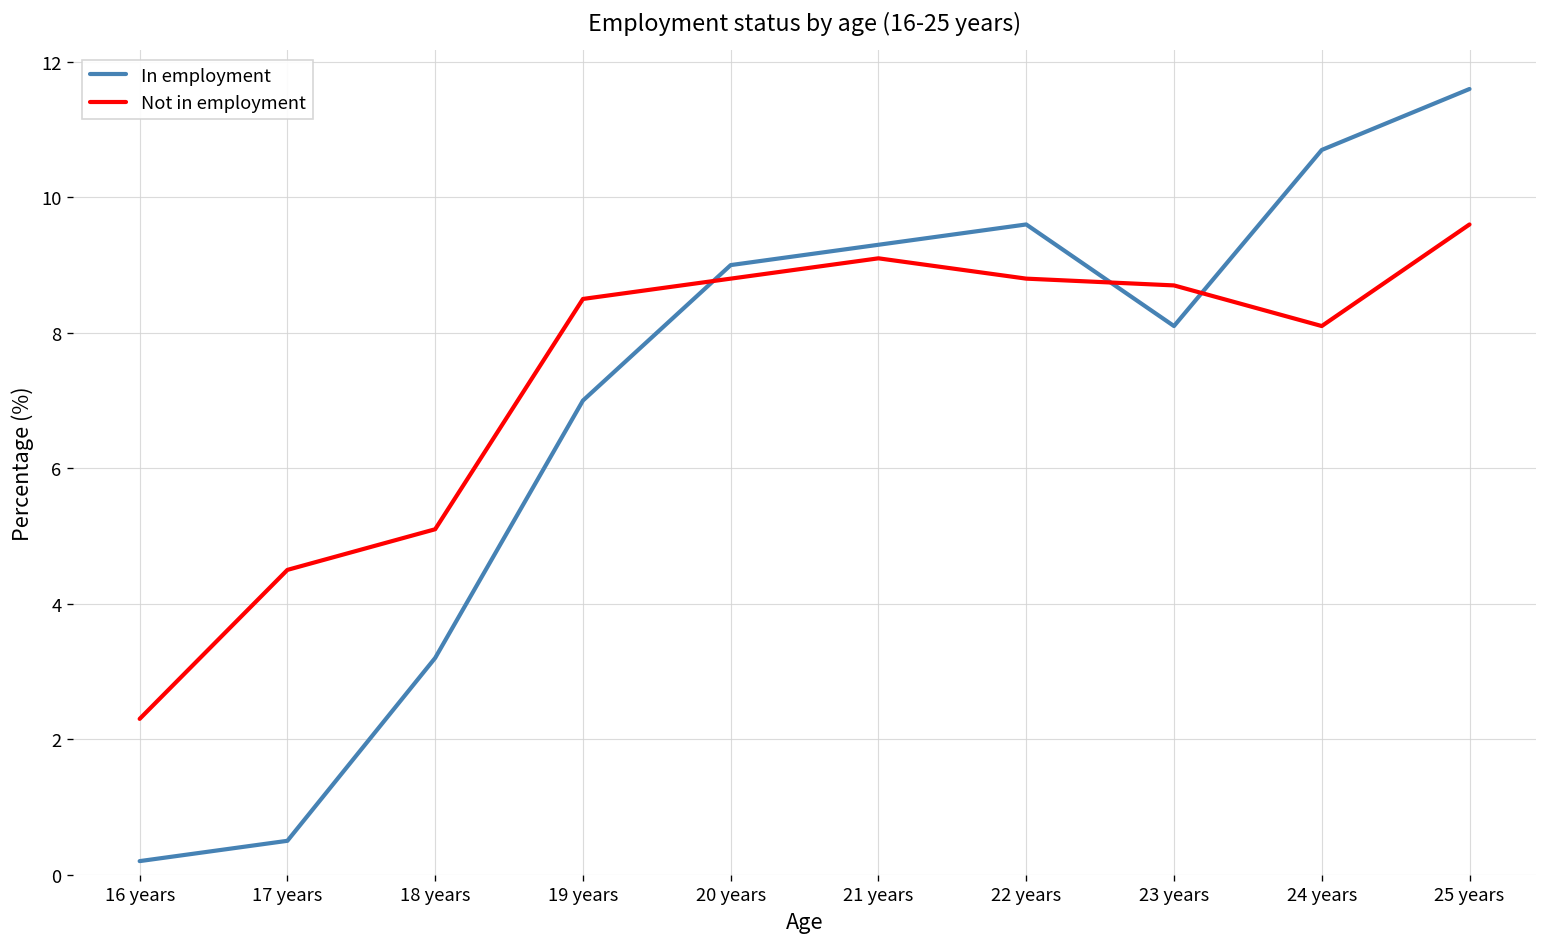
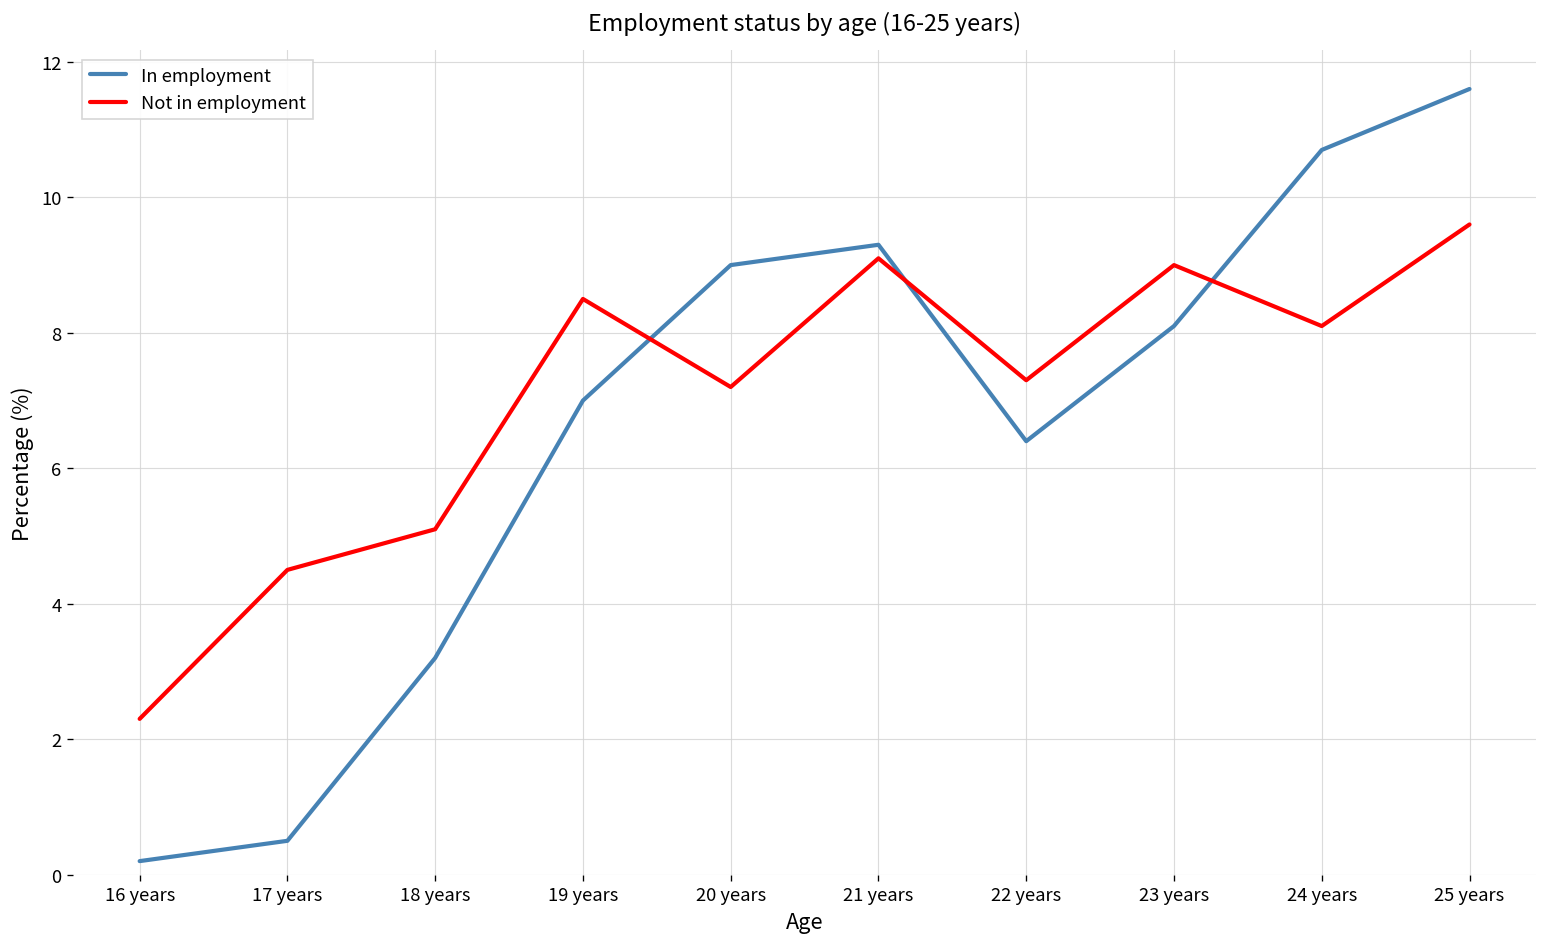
Not in employment, 20 years: 8.8 -> 7.2
In employment, 22 years: 9.6 -> 6.4
Not in employment, 22 years: 8.8 -> 7.3
Not in employment, 23 years: 8.7 -> 9.0
